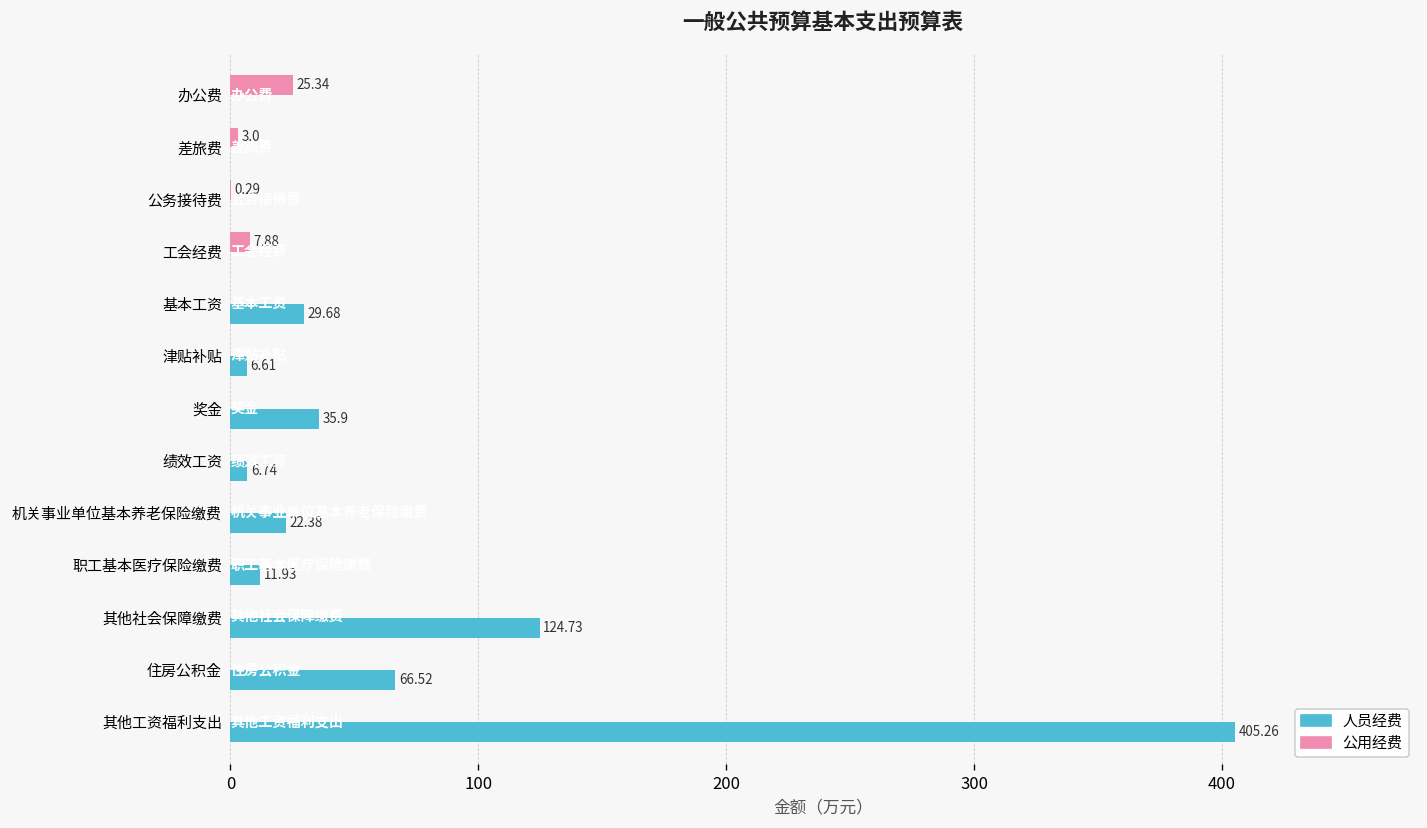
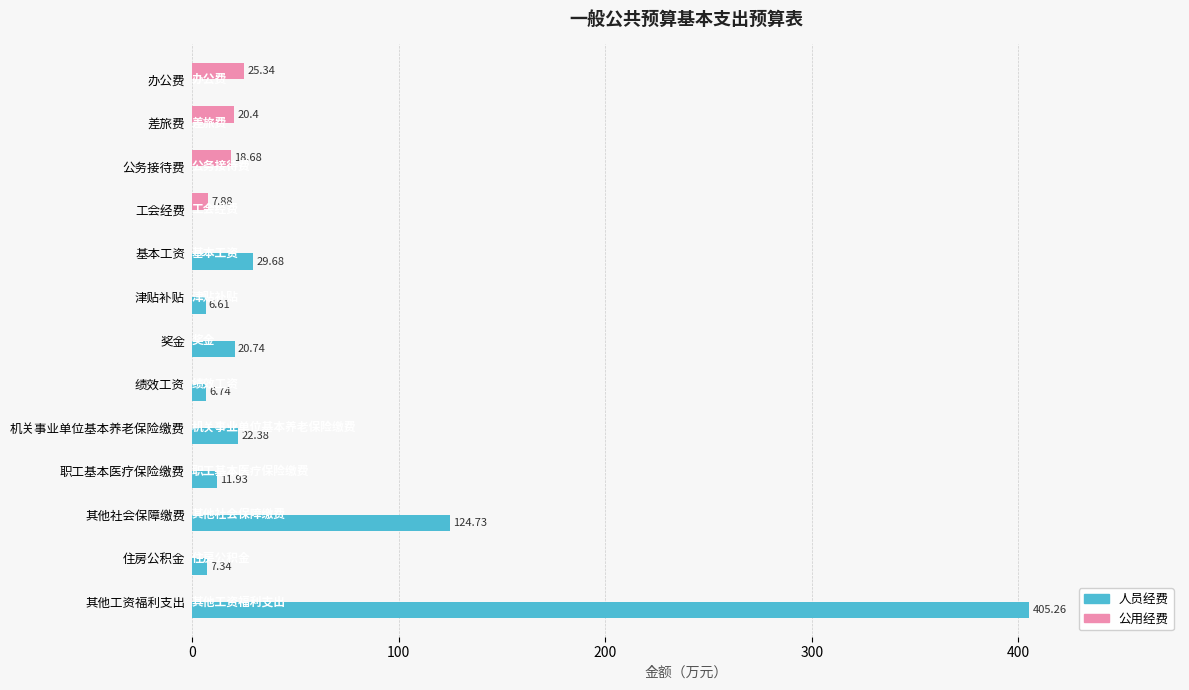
公用经费, 差旅费: 3.0 -> 20.4
公用经费, 公务接待费: 0.29 -> 18.68
人员经费, 奖金: 35.9 -> 20.74
人员经费, 住房公积金: 66.52 -> 7.34
